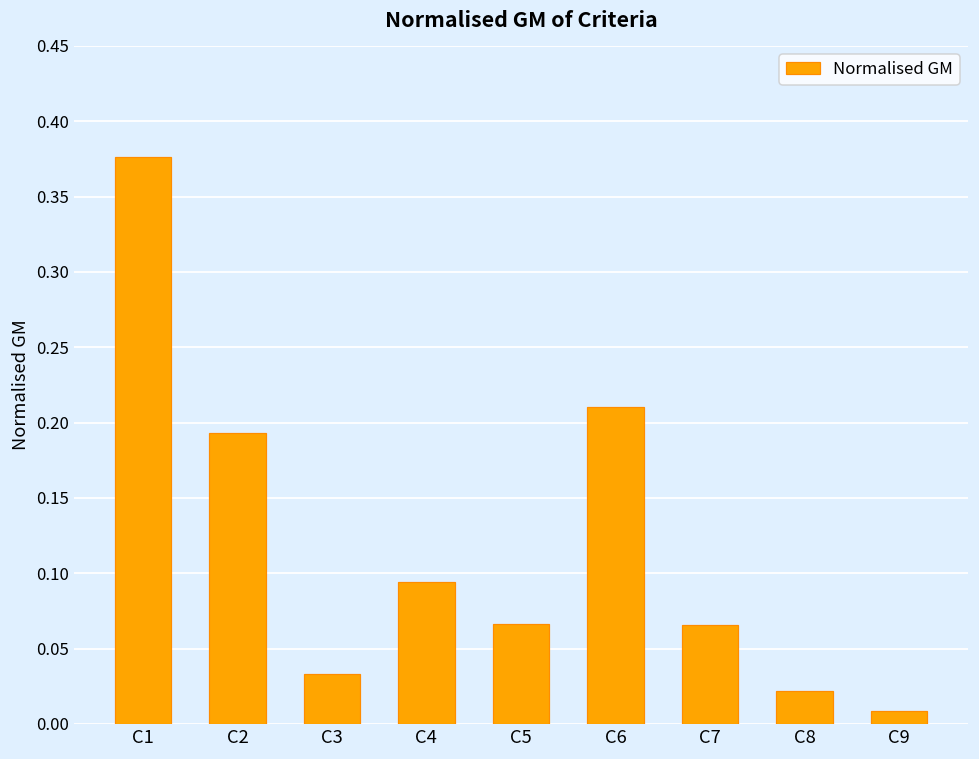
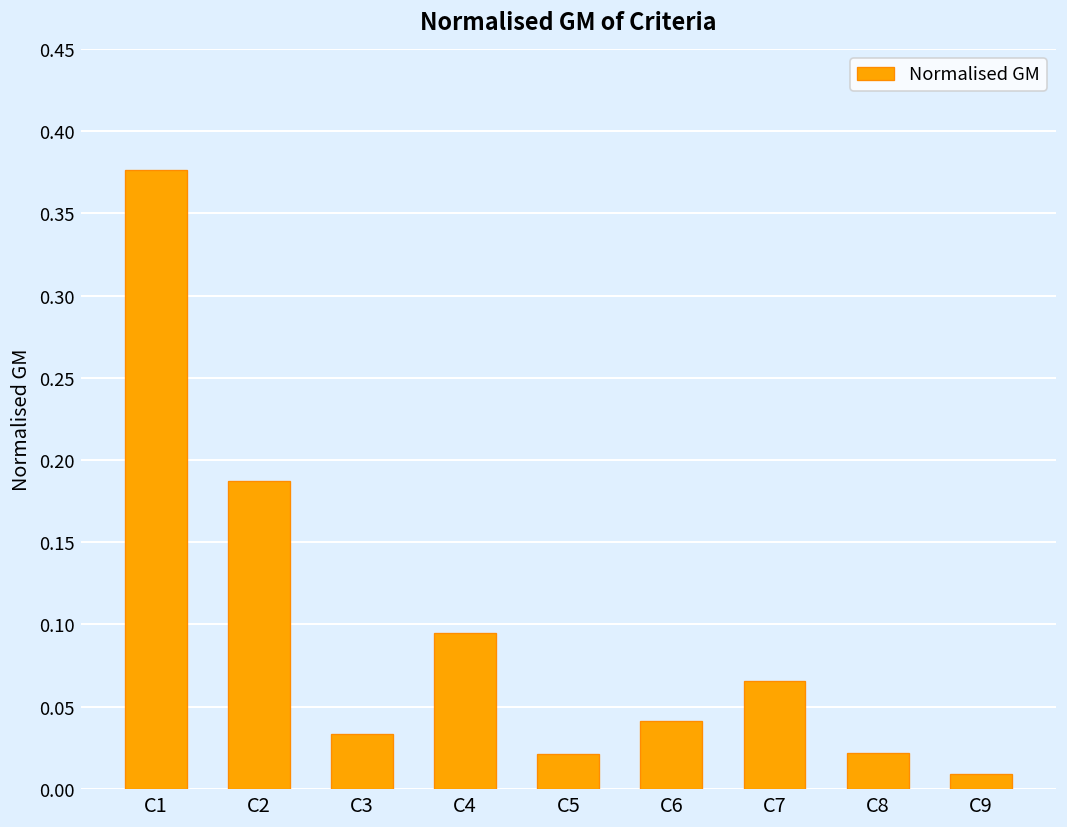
C2: 0.193 -> 0.187
C5: 0.066 -> 0.021
C6: 0.210 -> 0.041
